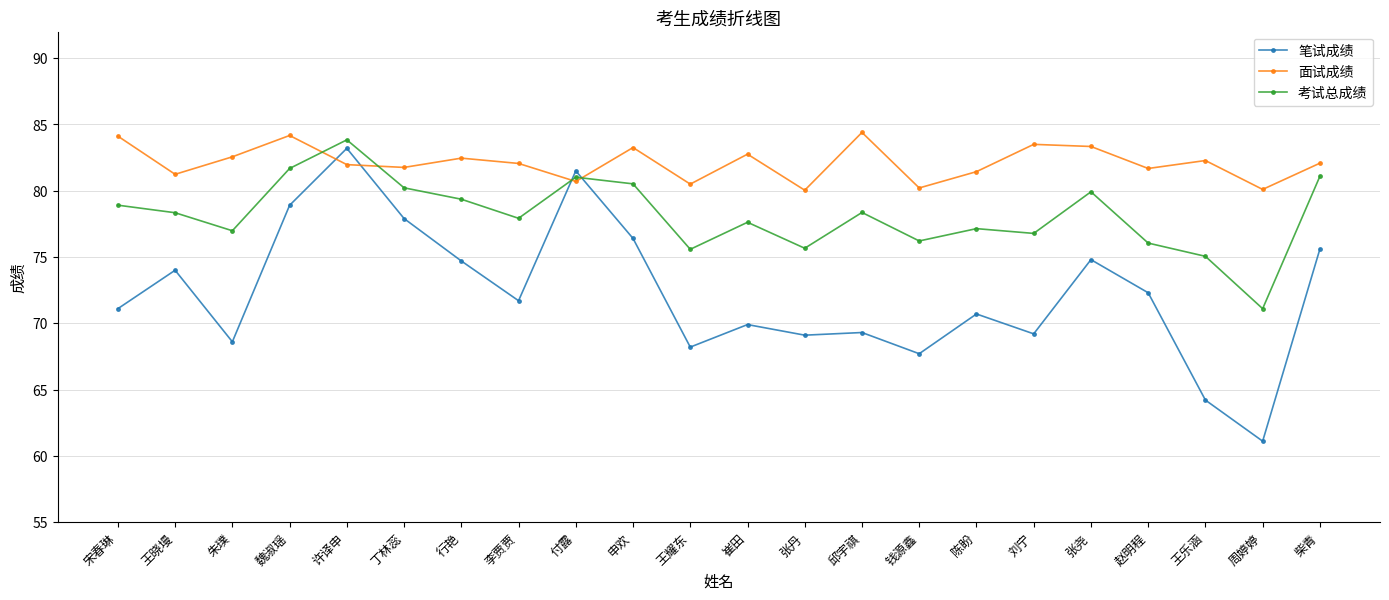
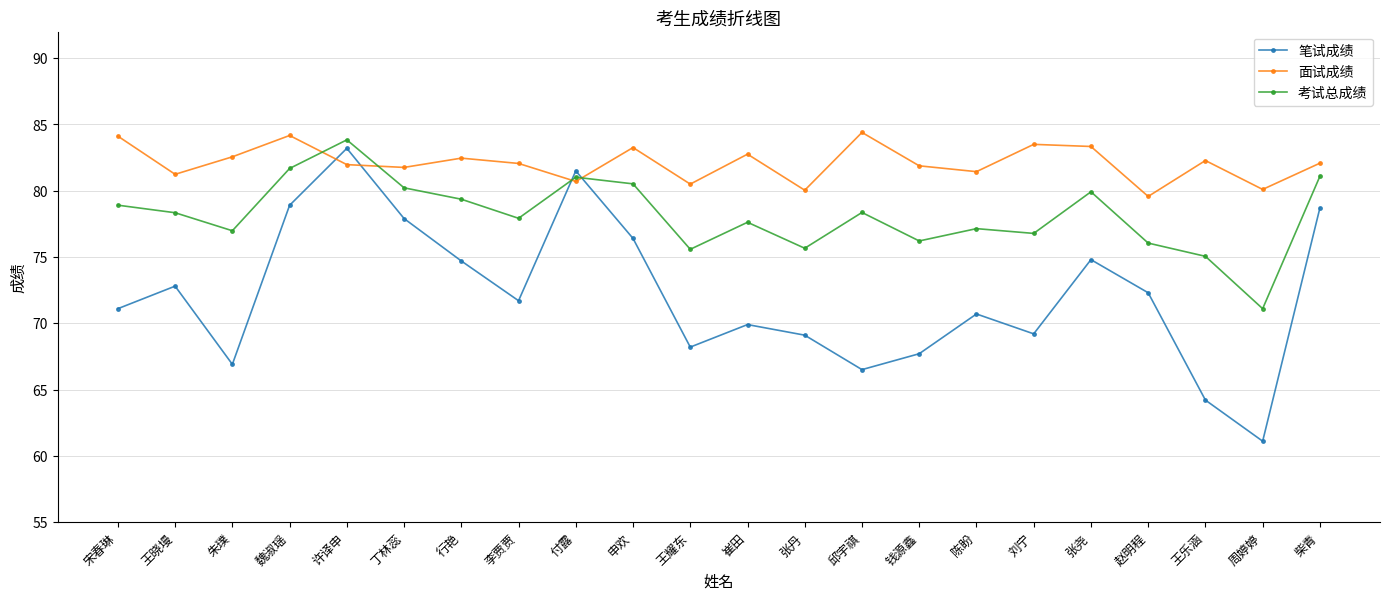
笔试成绩, 王晓墁: 74.0 -> 72.8
笔试成绩, 朱璞: 68.6 -> 66.9
笔试成绩, 邱宇祺: 69.3 -> 66.5
面试成绩, 钱源鑫: 80.2 -> 81.9
面试成绩, 赵明程: 81.7 -> 79.6
笔试成绩, 柴青: 75.6 -> 78.7
